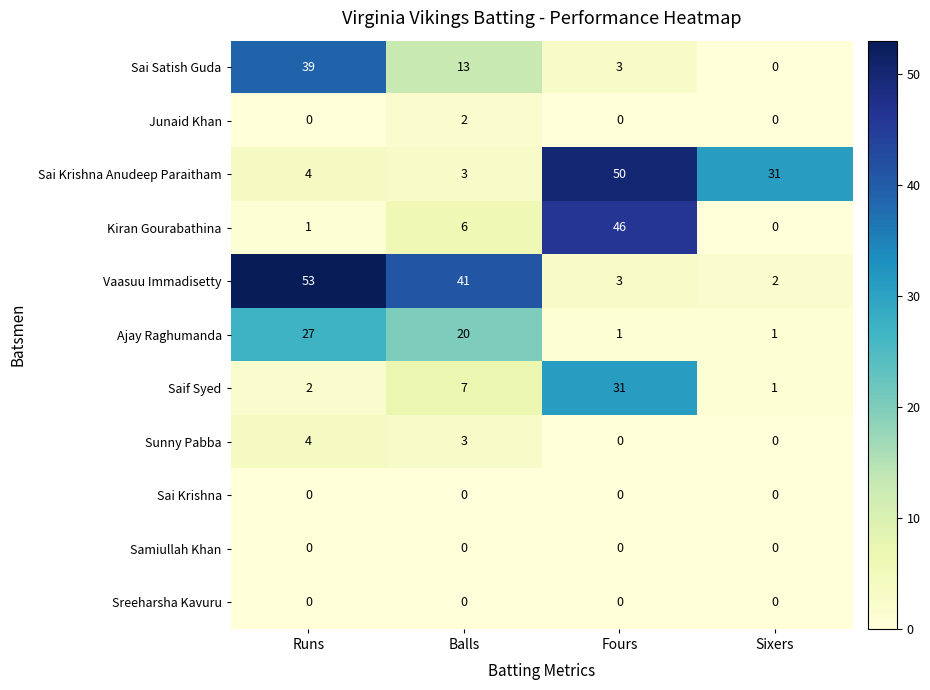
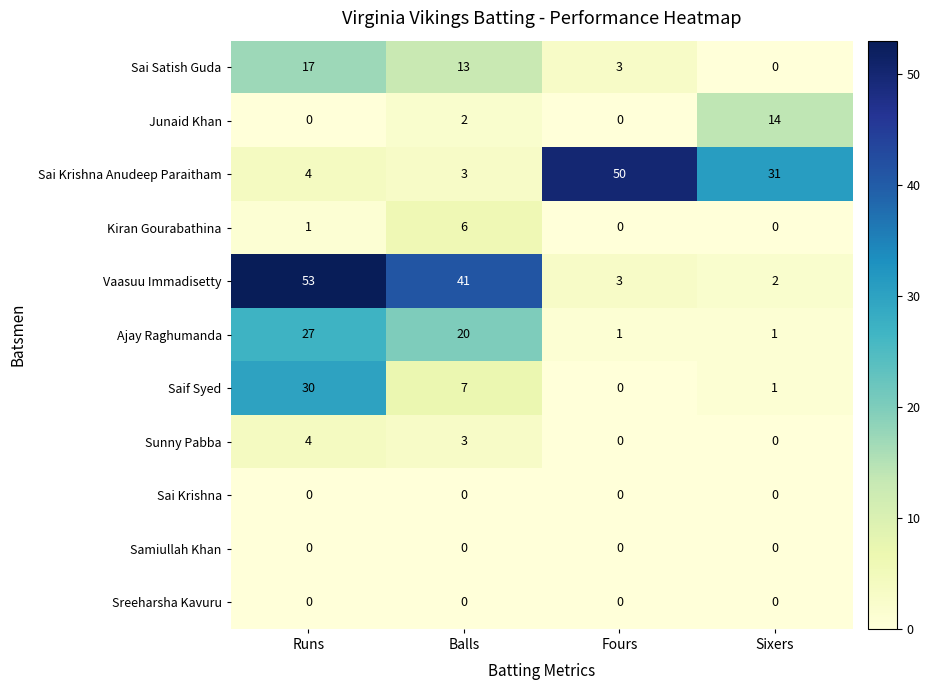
Sai Satish Guda, Runs: 39 -> 17
Junaid Khan, Sixers: 0 -> 14
Kiran Gourabathina, Fours: 46 -> 0
Saif Syed, Runs: 2 -> 30
Saif Syed, Fours: 31 -> 0
